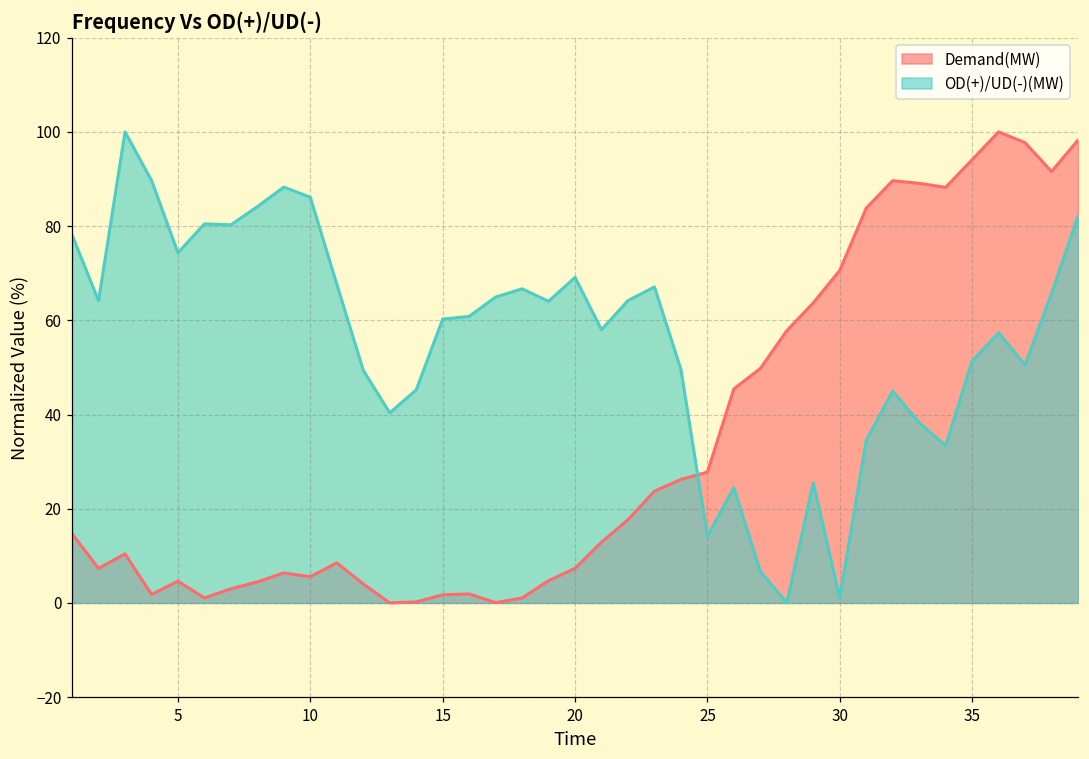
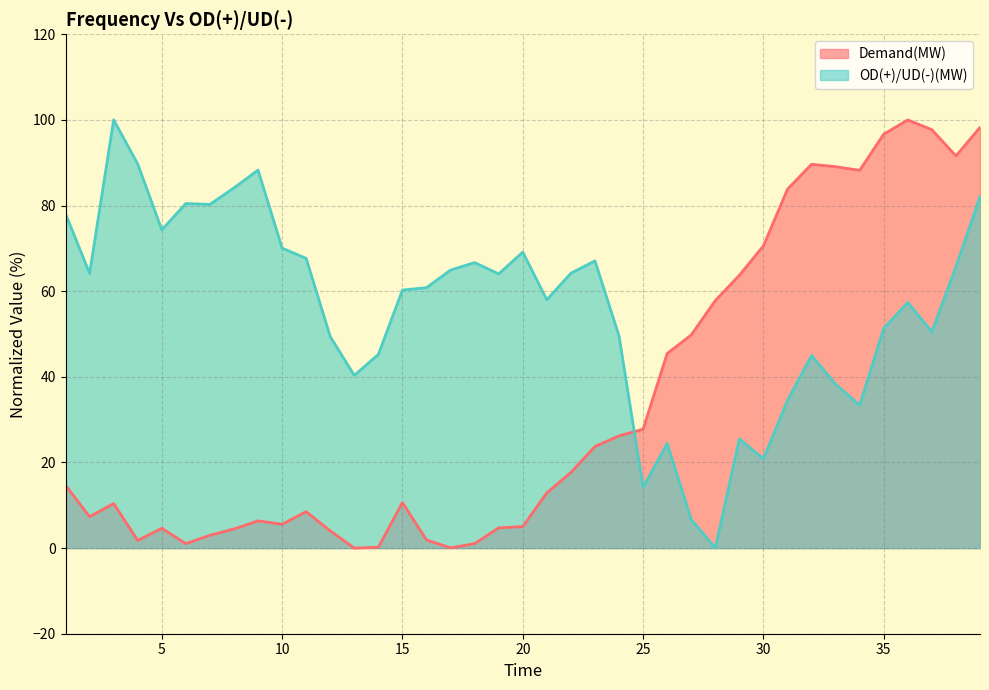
OD(+)/UD(-)(MW), 10: 86 -> 70
Demand(MW), 15: 2 -> 11
Demand(MW), 20: 7 -> 5
OD(+)/UD(-)(MW), 30: 1 -> 21
Demand(MW), 35: 94 -> 97
